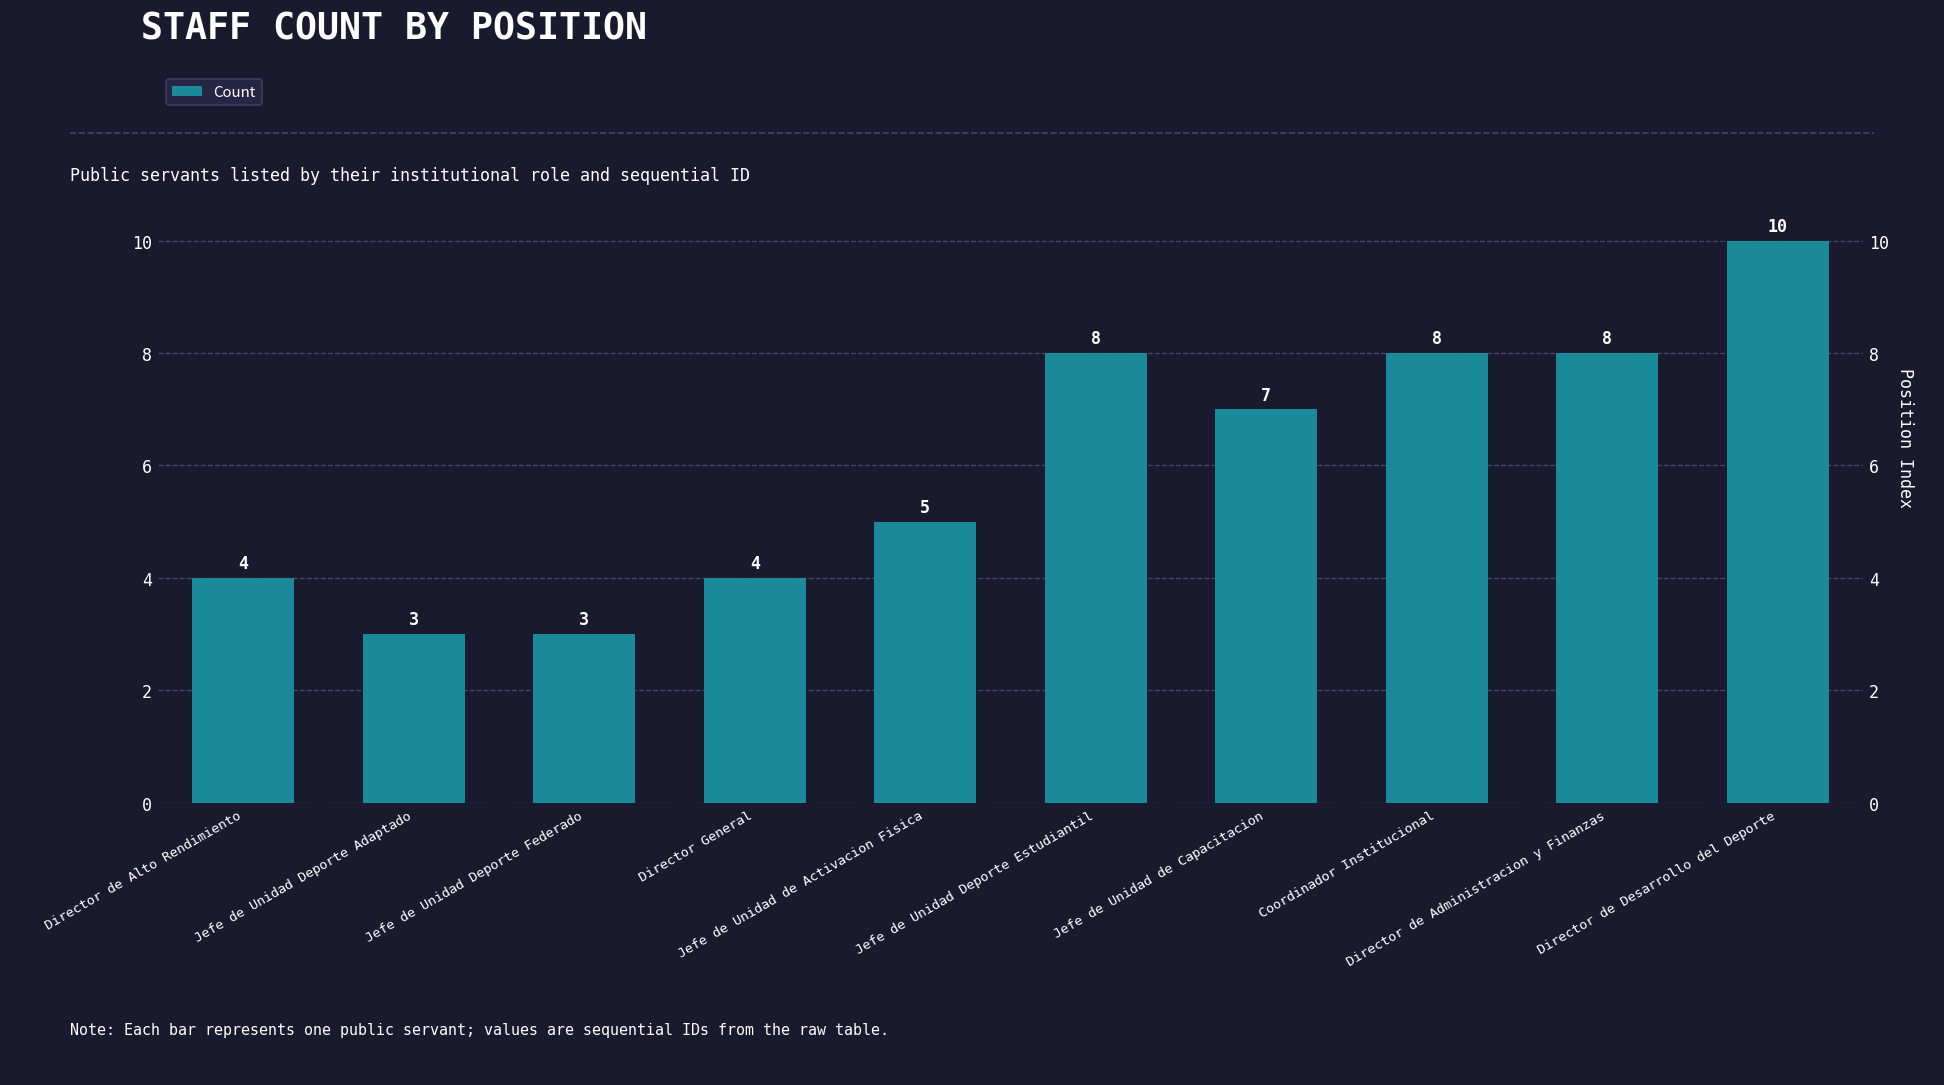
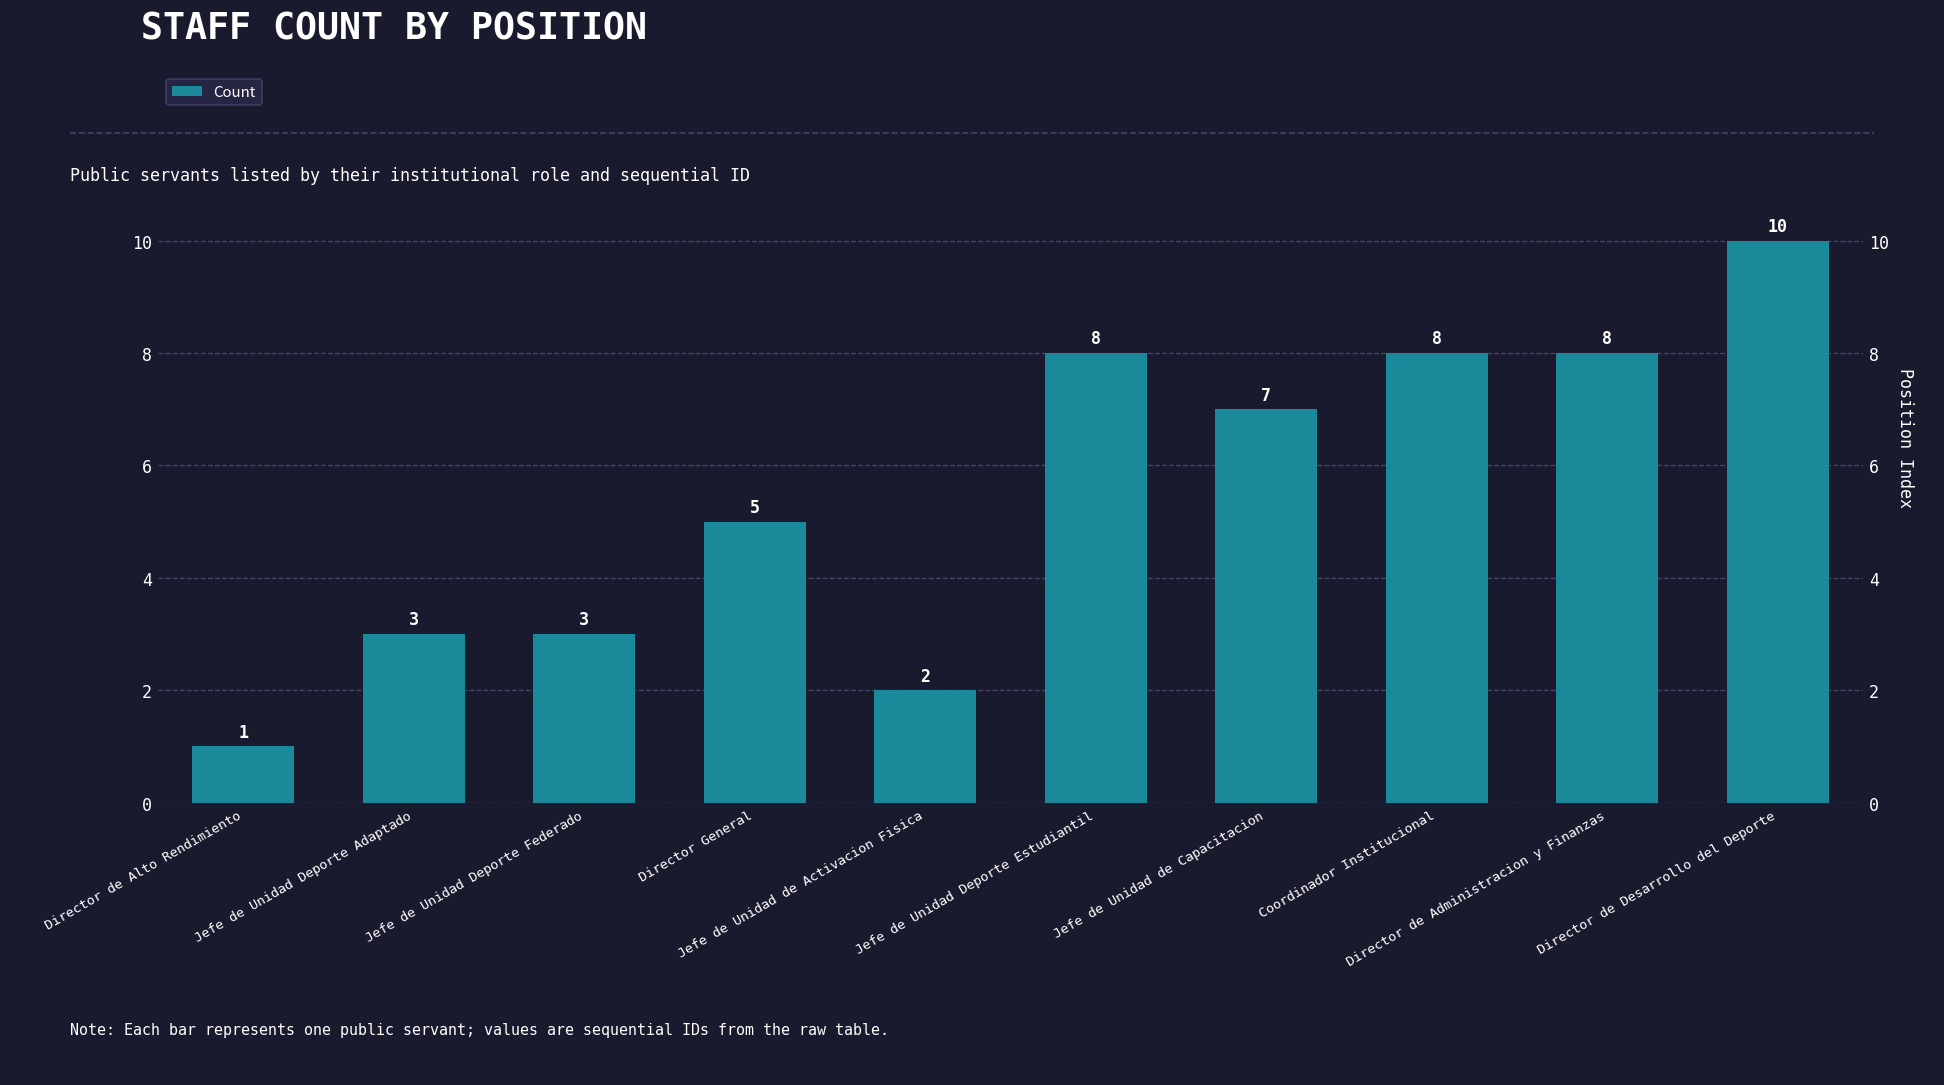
Director de Alto Rendimiento: 4 -> 1
Director General: 4 -> 5
Jefe de Unidad de Activacion Fisica: 5 -> 2
